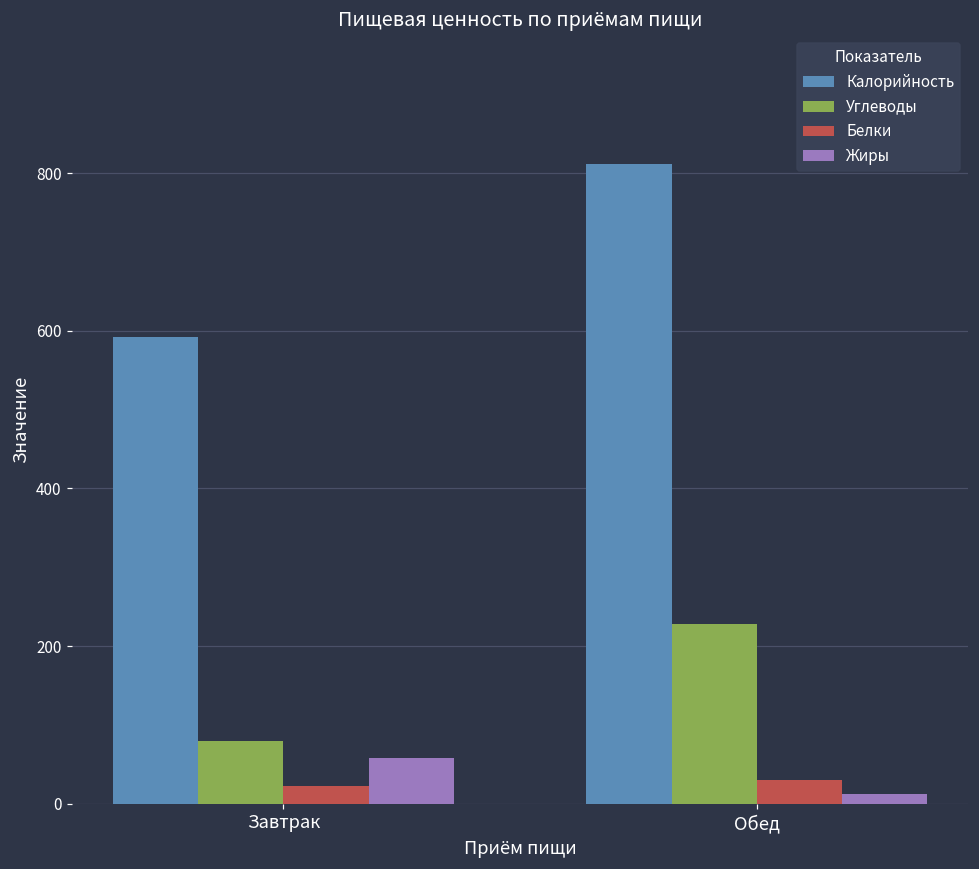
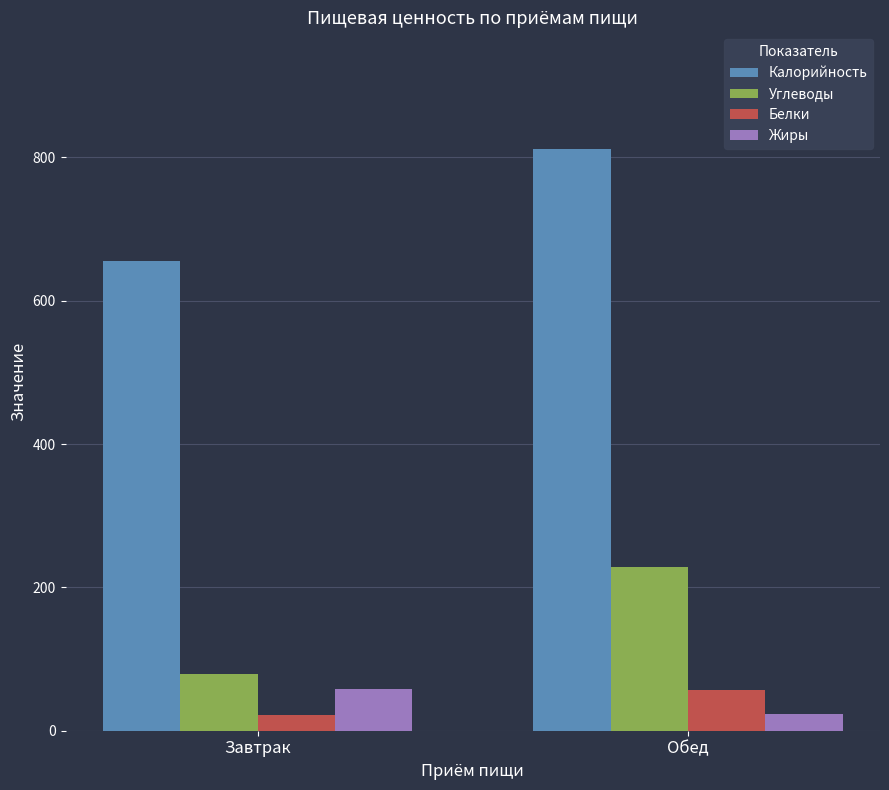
Калорийность, Завтрак: 590 -> 660
Белки, Обед: 30 -> 60
Жиры, Обед: 10 -> 20
